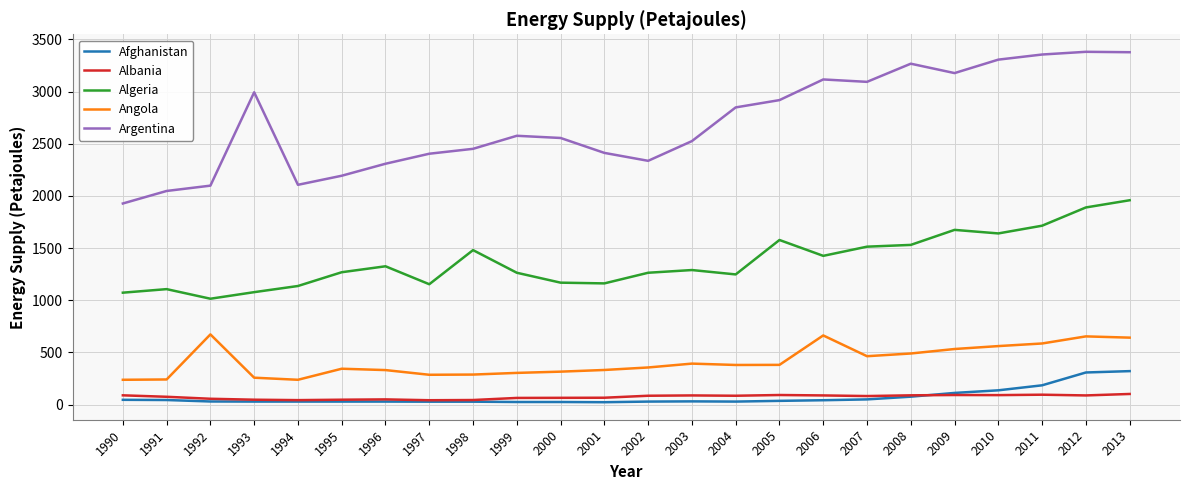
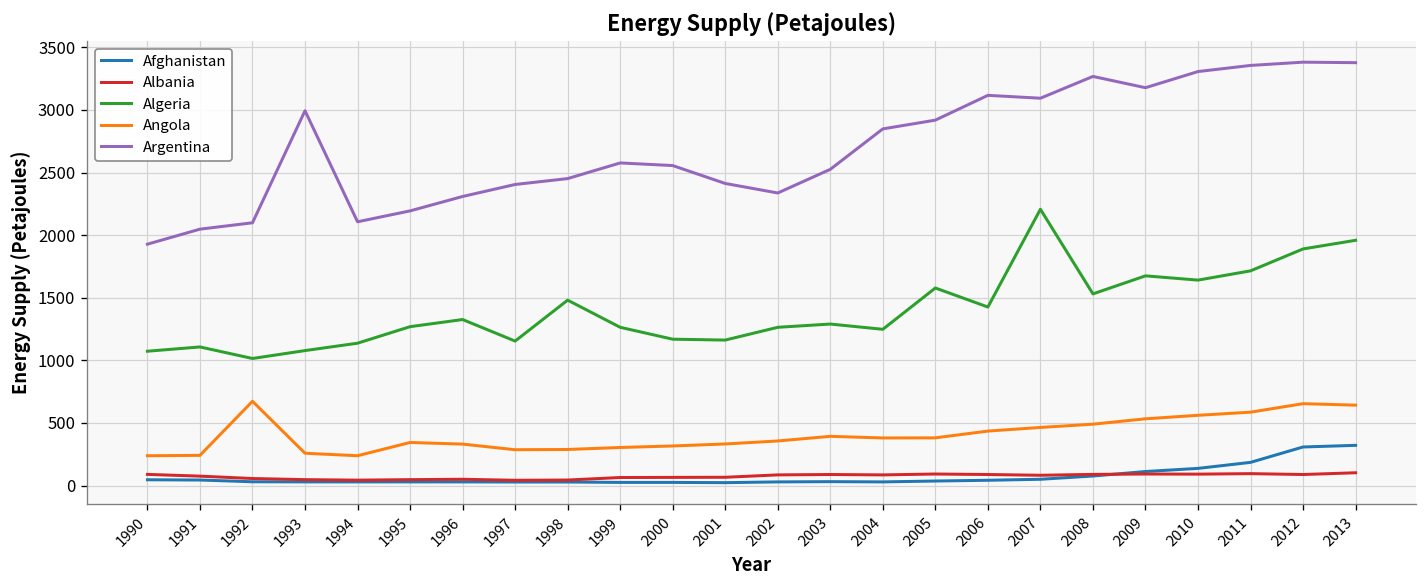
Angola, 2006: 660 -> 440
Algeria, 2007: 1510 -> 2210
